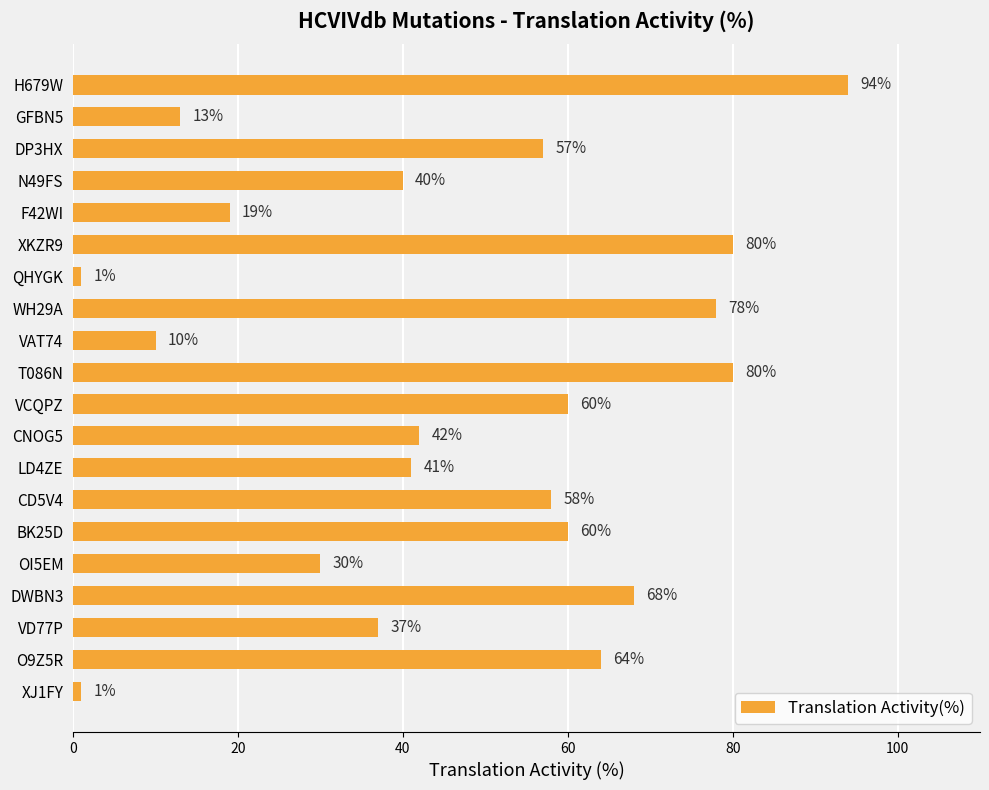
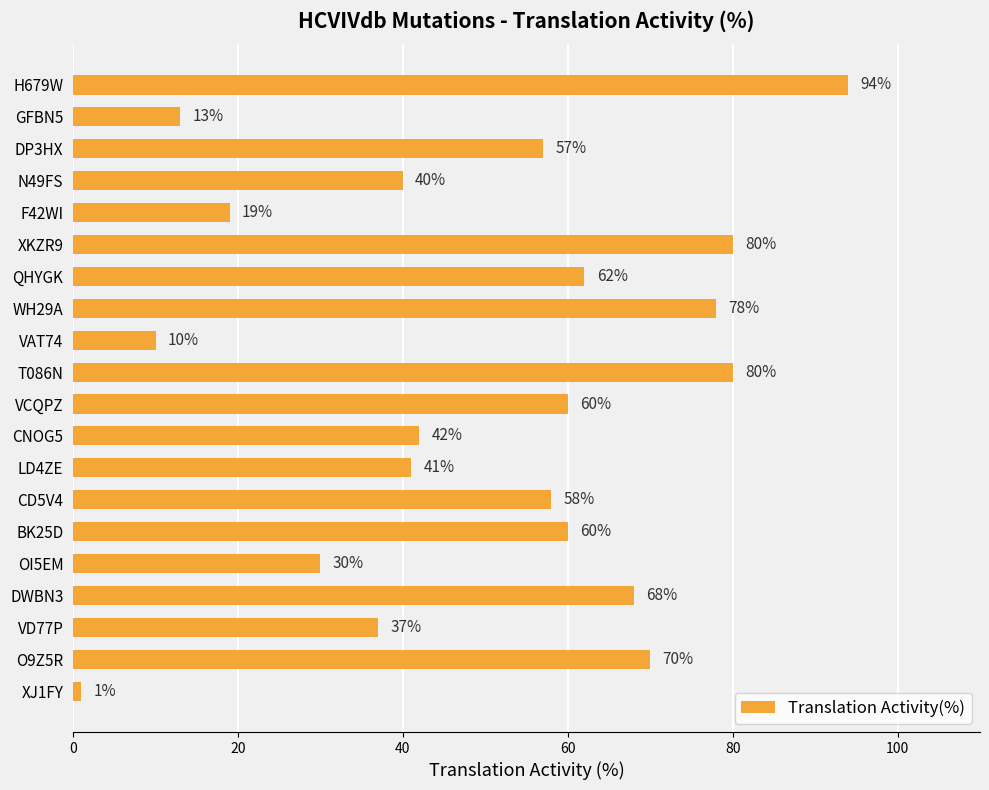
QHYGK: 1% -> 62%
O9Z5R: 64% -> 70%
